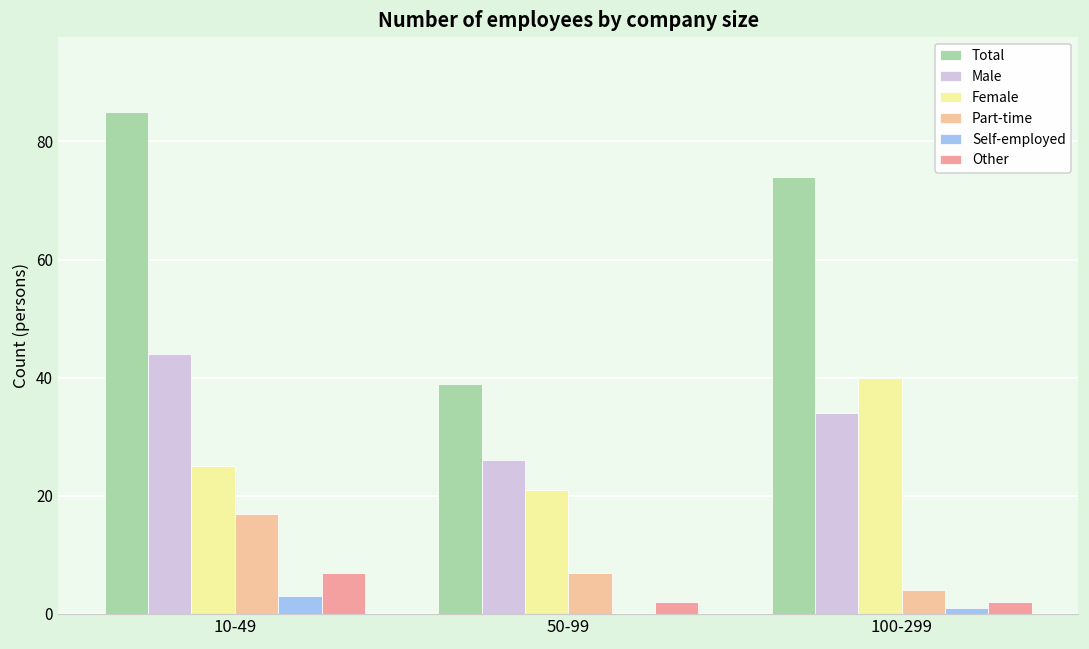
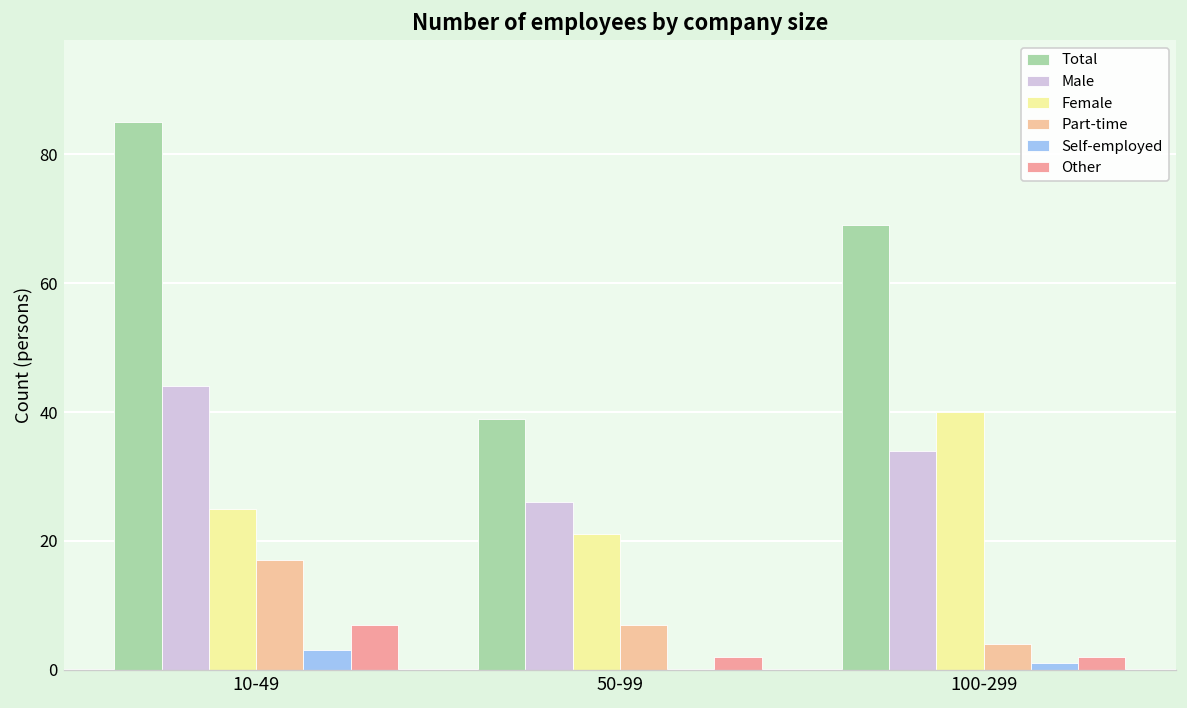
Total, 100-299: 74 -> 69
